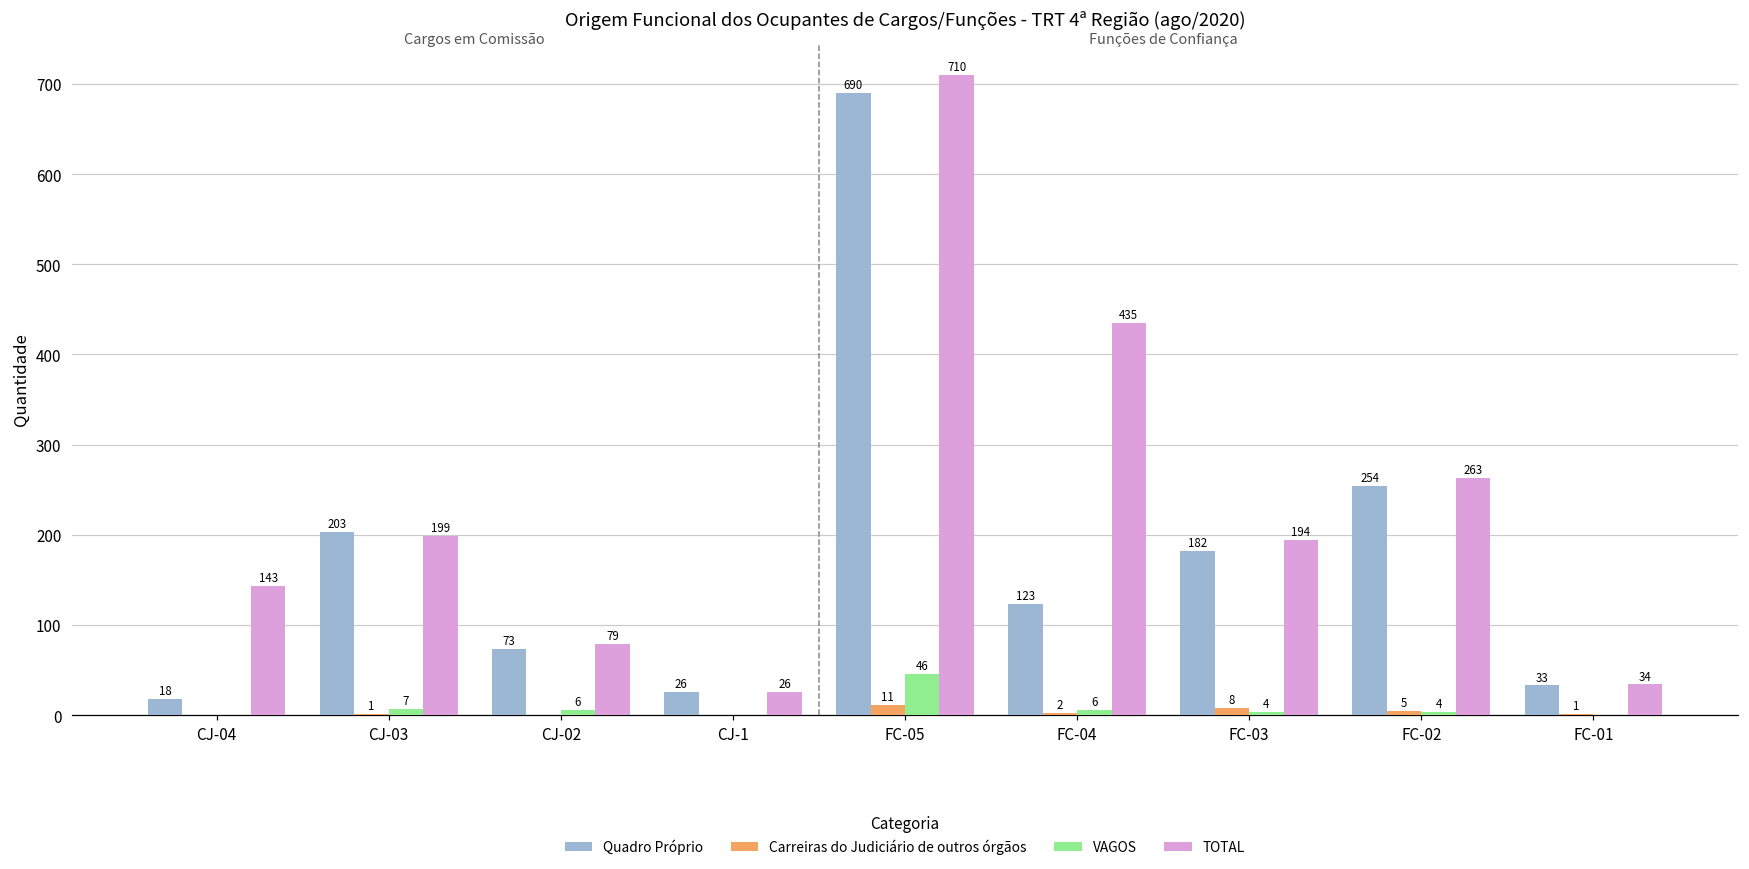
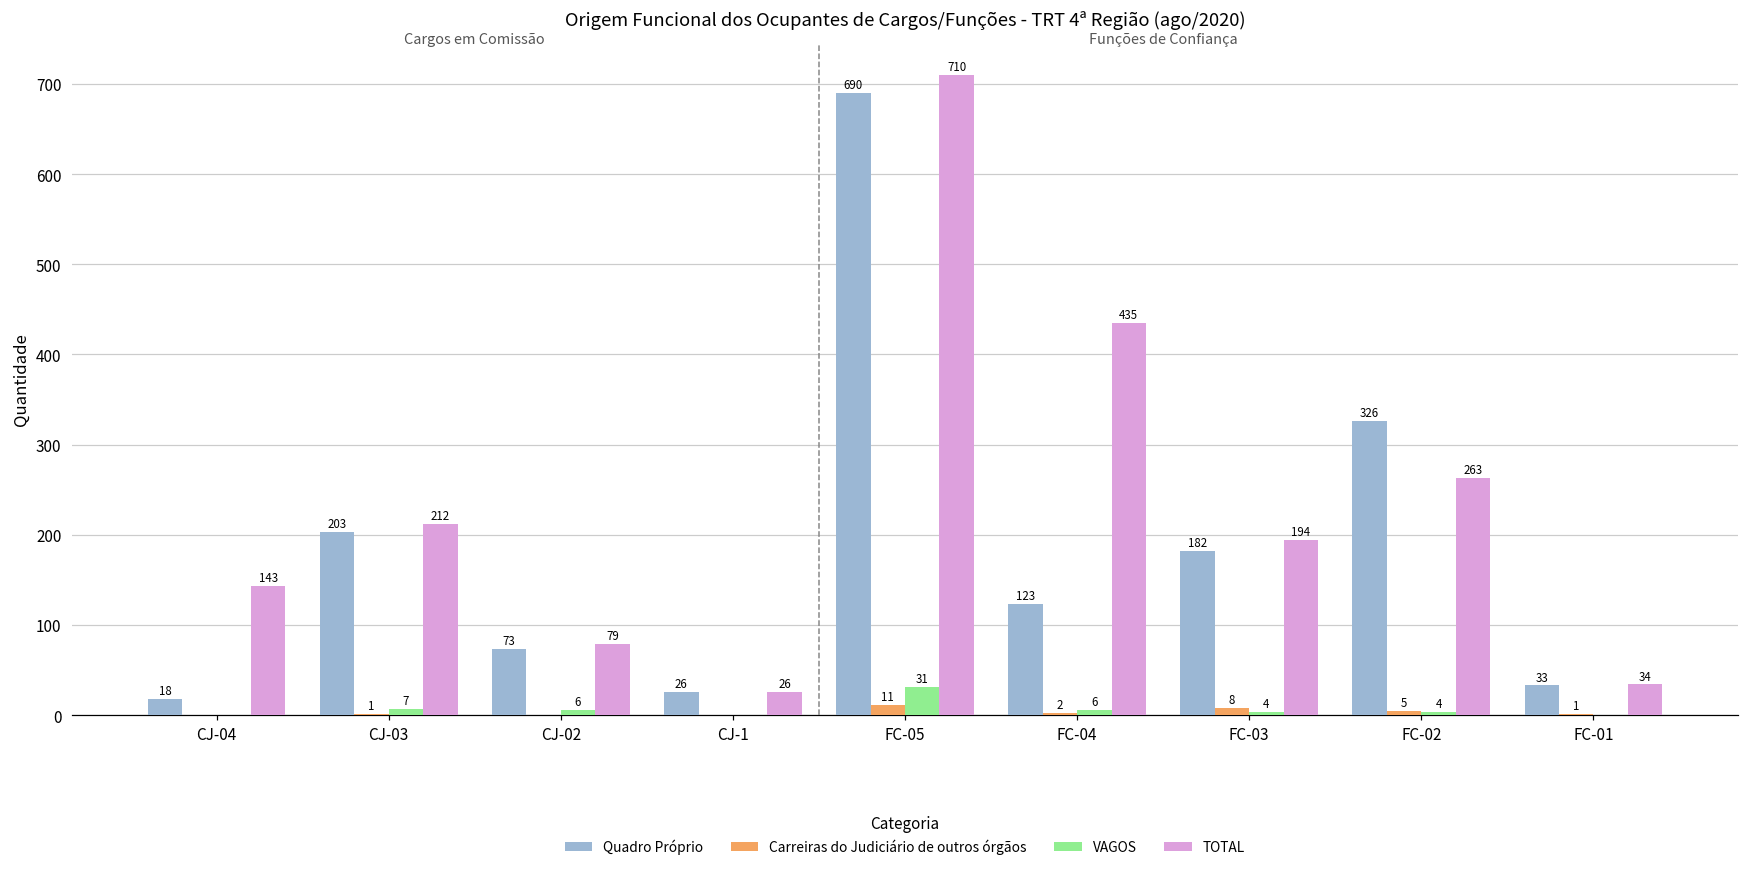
TOTAL, CJ-03: 199 -> 212
VAGOS, FC-05: 46 -> 31
Quadro Próprio, FC-02: 254 -> 326
